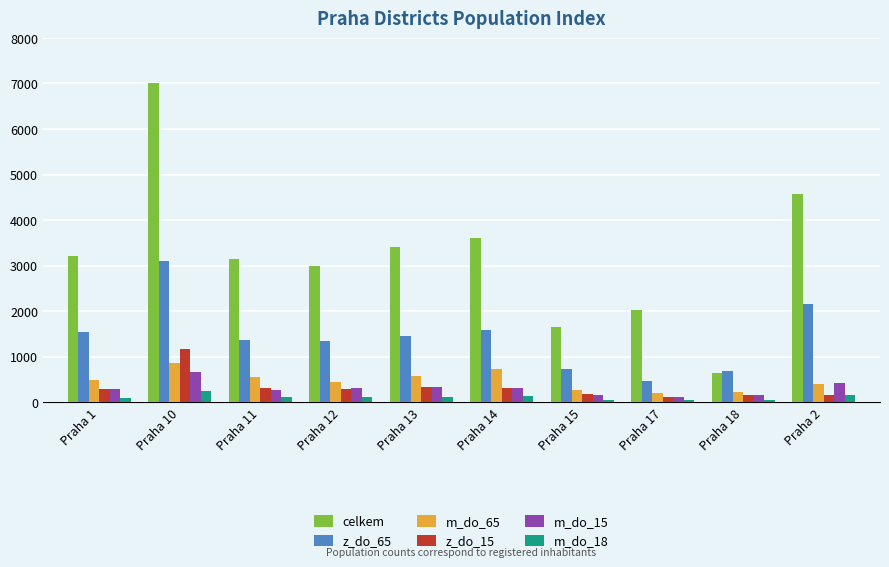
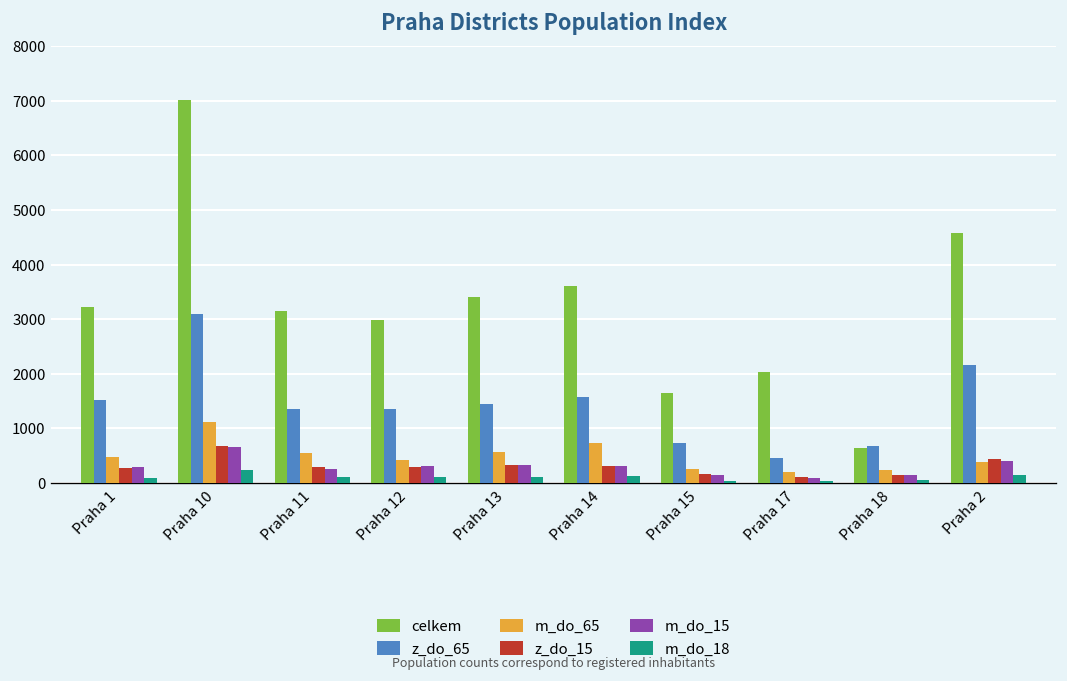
m_do_65, Praha 10: 900 -> 1100
z_do_15, Praha 10: 1200 -> 700
z_do_15, Praha 2: 200 -> 400
